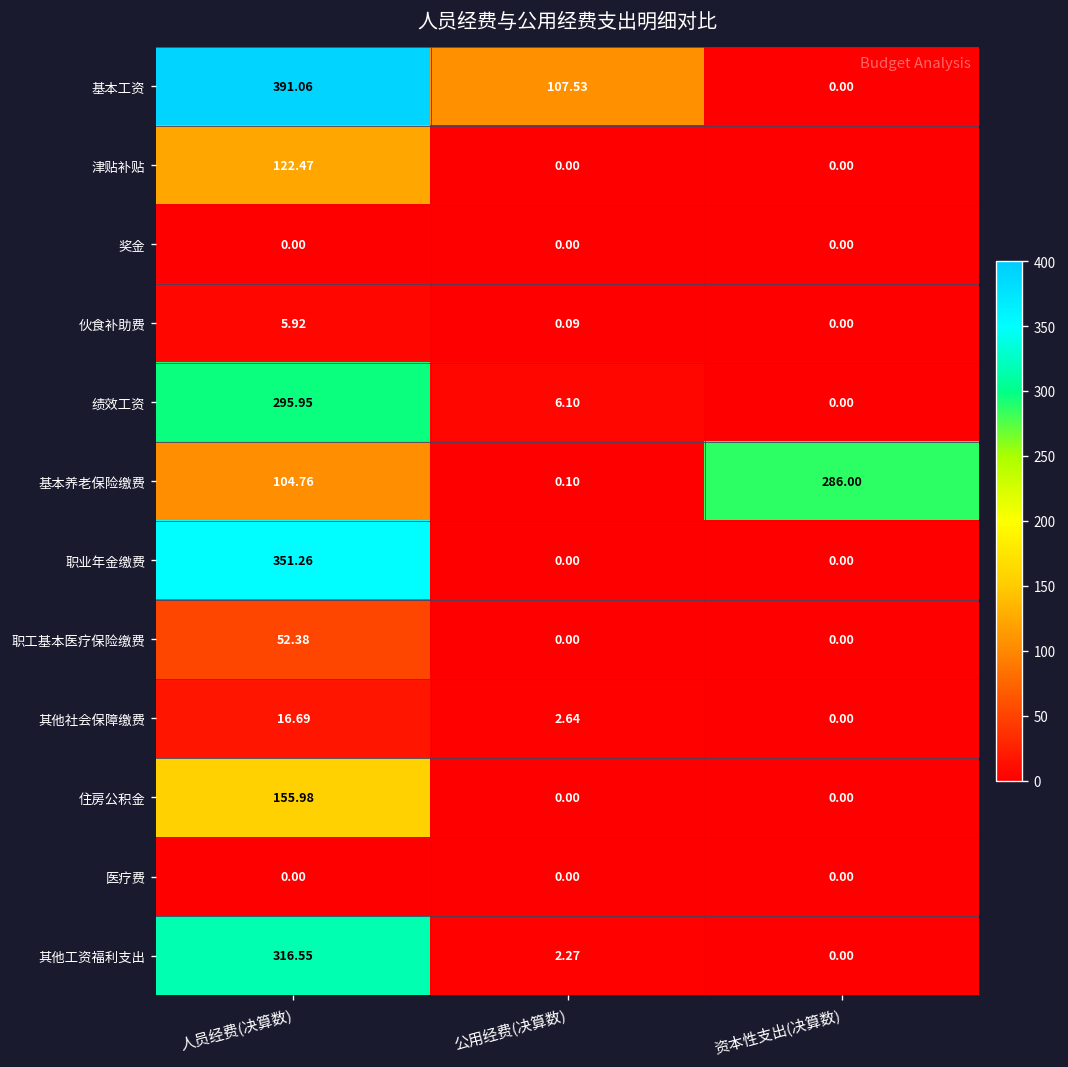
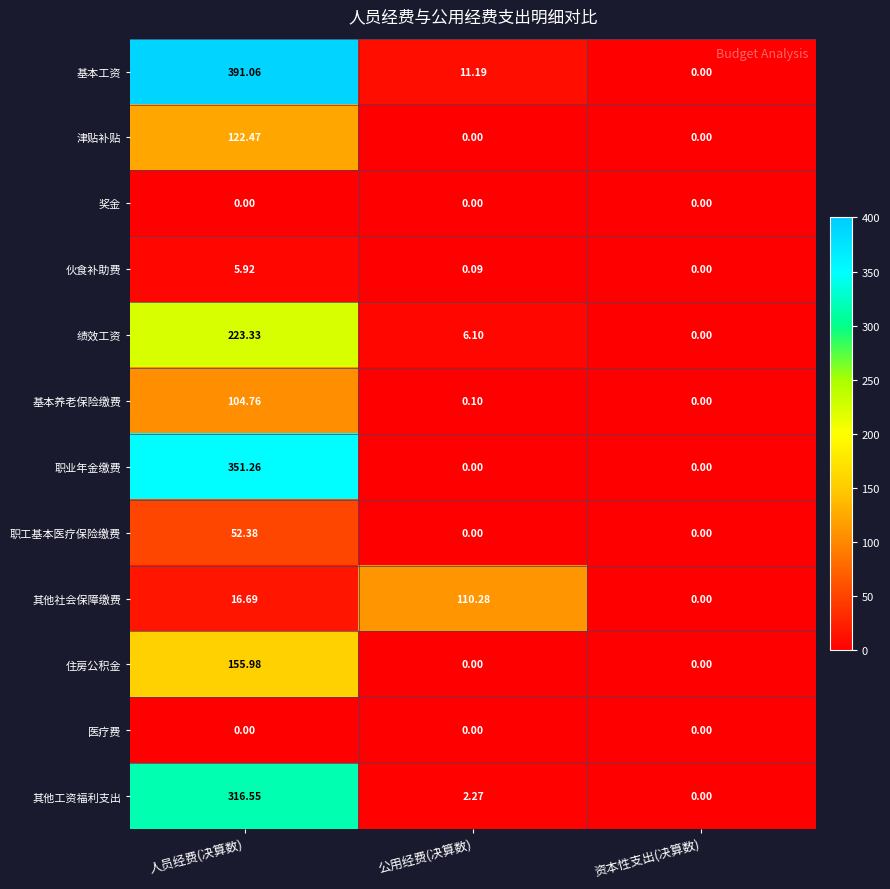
基本工资, 公用经费(决算数): 107.53 -> 11.19
绩效工资, 人员经费(决算数): 295.95 -> 223.33
基本养老保险缴费, 资本性支出(决算数): 286.00 -> 0.00
其他社会保障缴费, 公用经费(决算数): 2.64 -> 110.28
